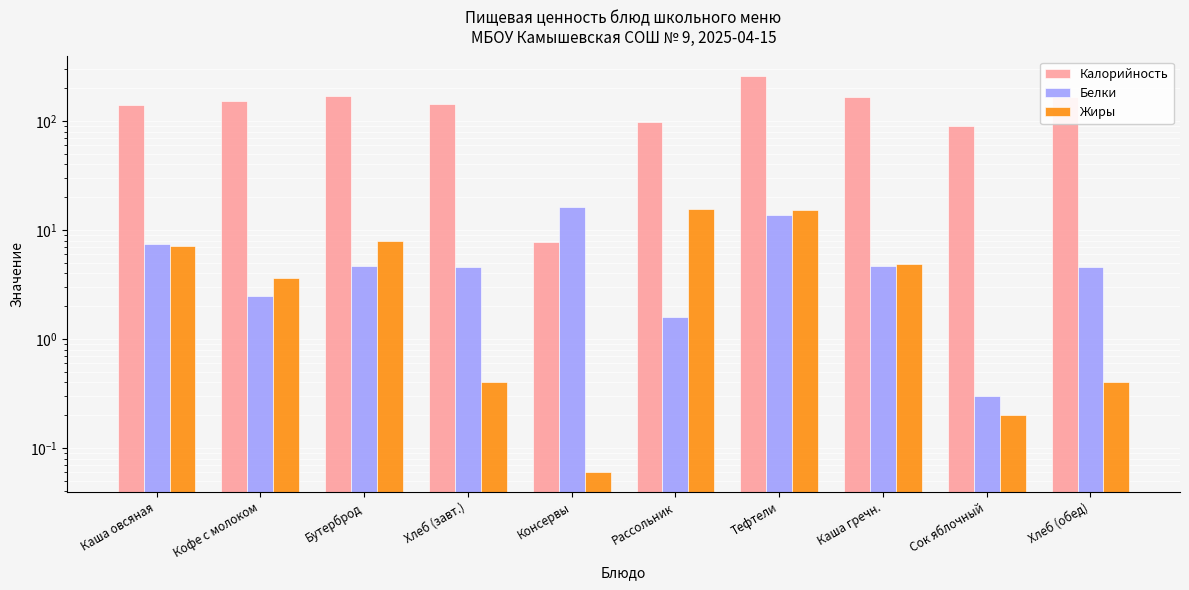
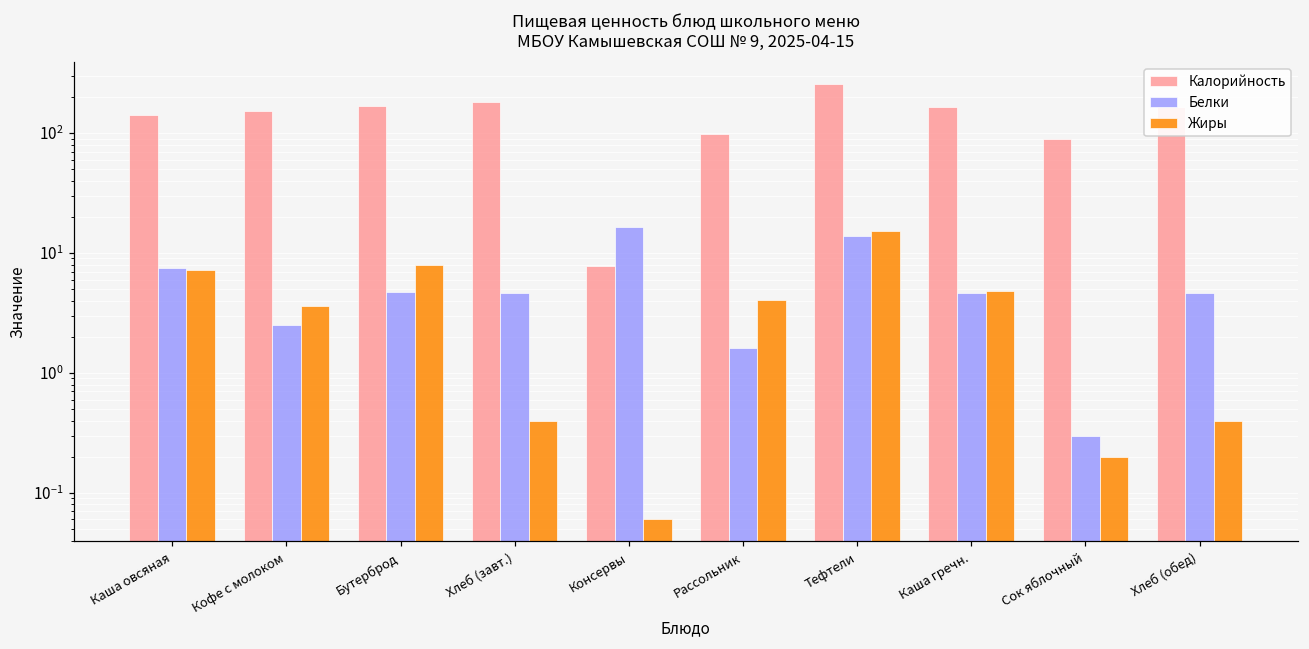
Калорийность, Хлеб (завт.): 140 -> 180
Жиры, Рассольник: 16 -> 4.1
